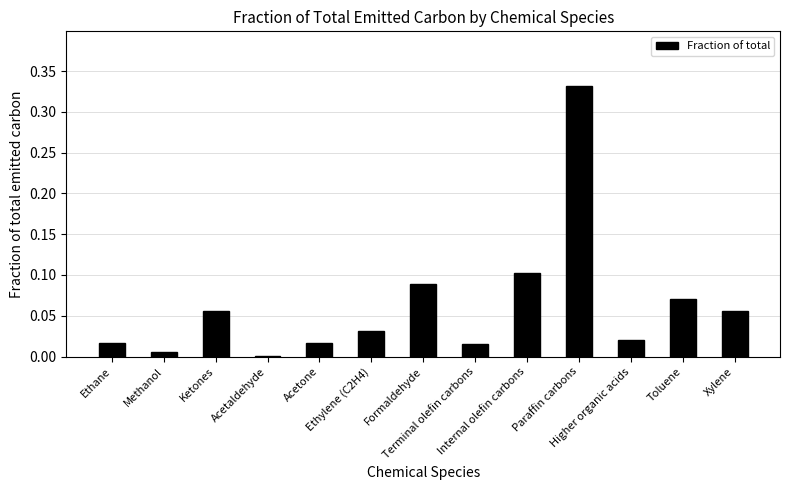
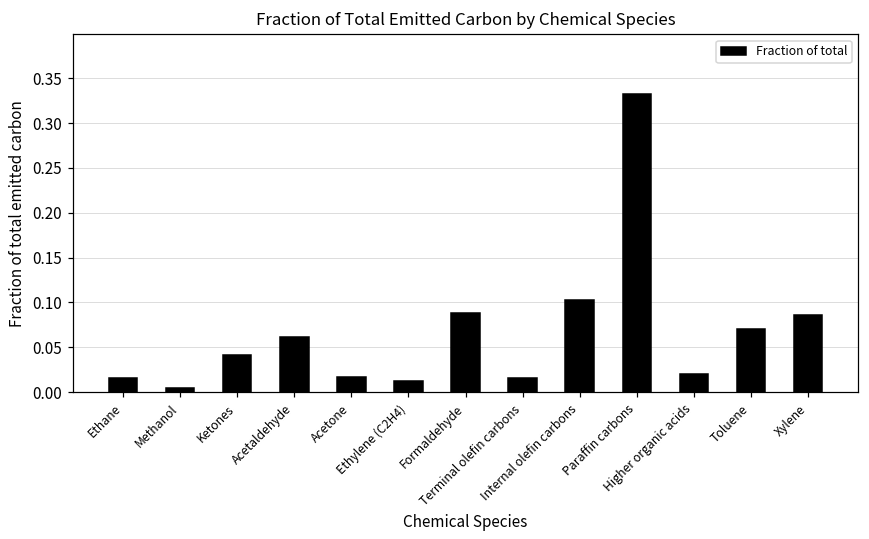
Ketones: 0.06 -> 0.04
Acetaldehyde: 0.00 -> 0.06
Ethylene (C2H4): 0.03 -> 0.01
Xylene: 0.06 -> 0.09
